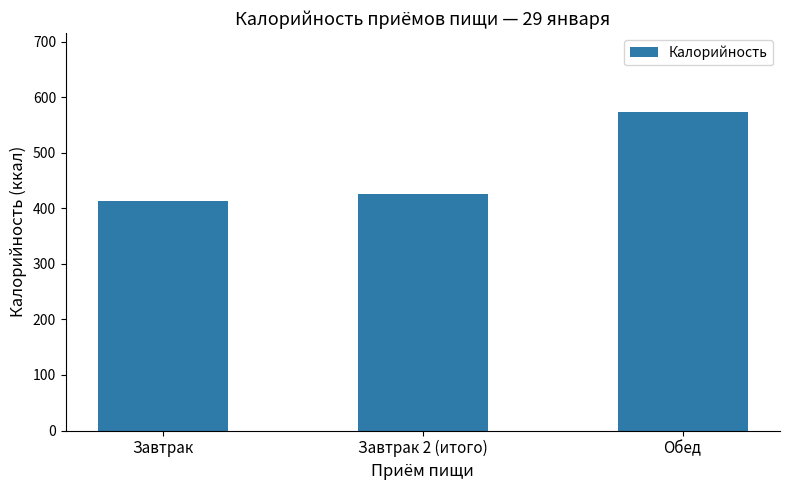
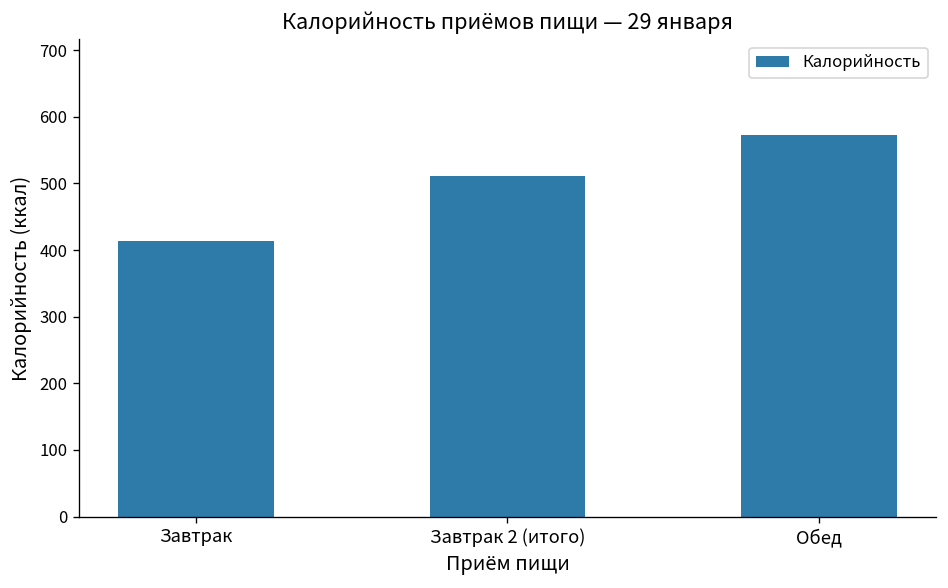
Завтрак 2 (итого): 430 -> 510
